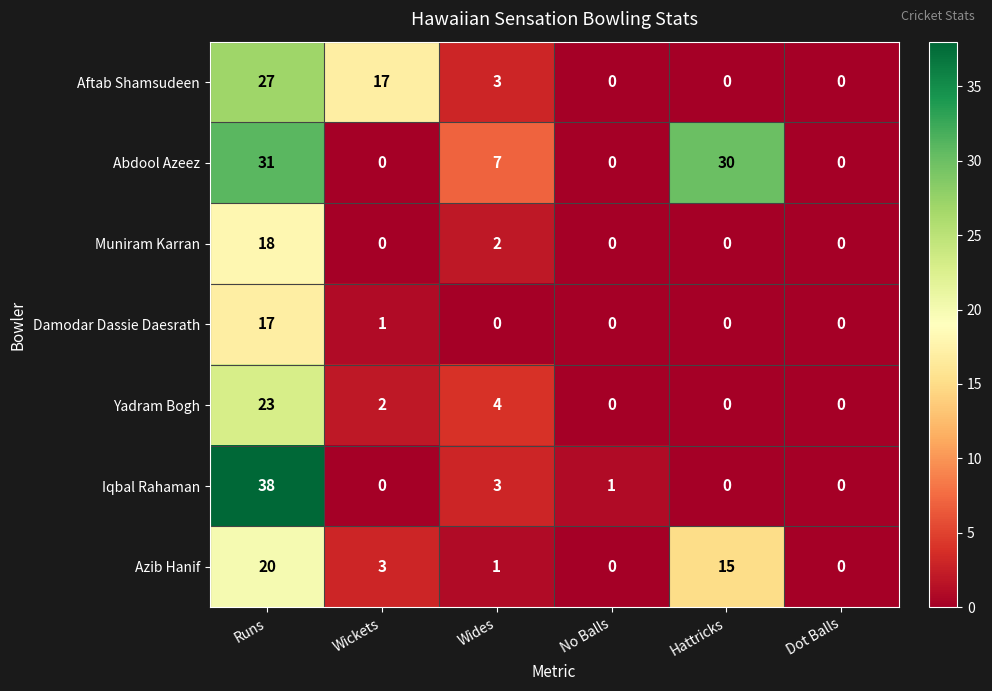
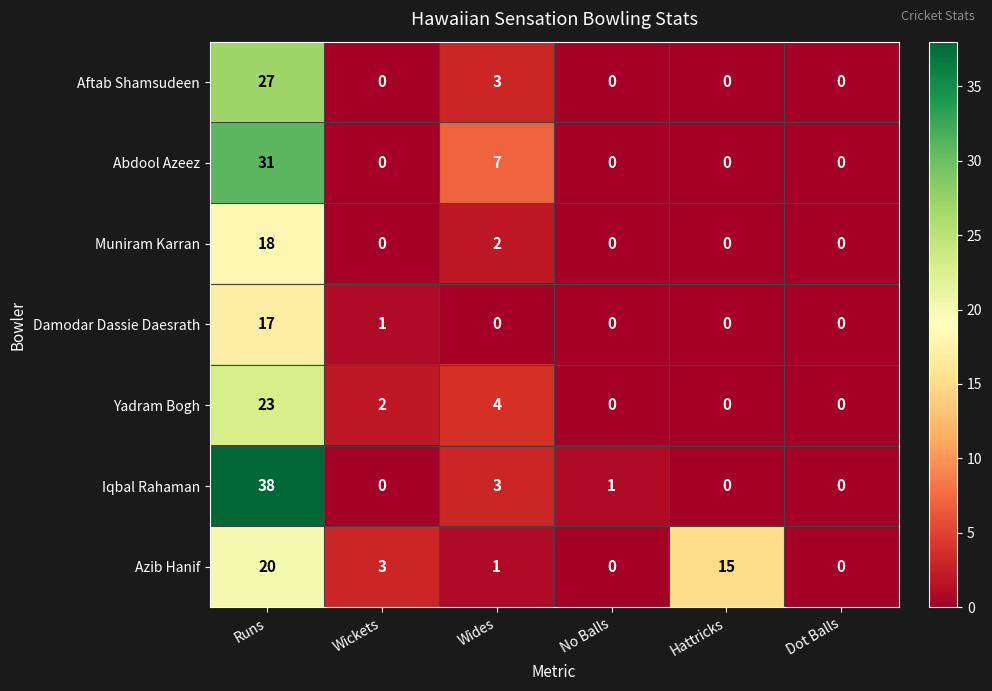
Aftab Shamsudeen, Wickets: 17 -> 0
Abdool Azeez, Hattricks: 30 -> 0
